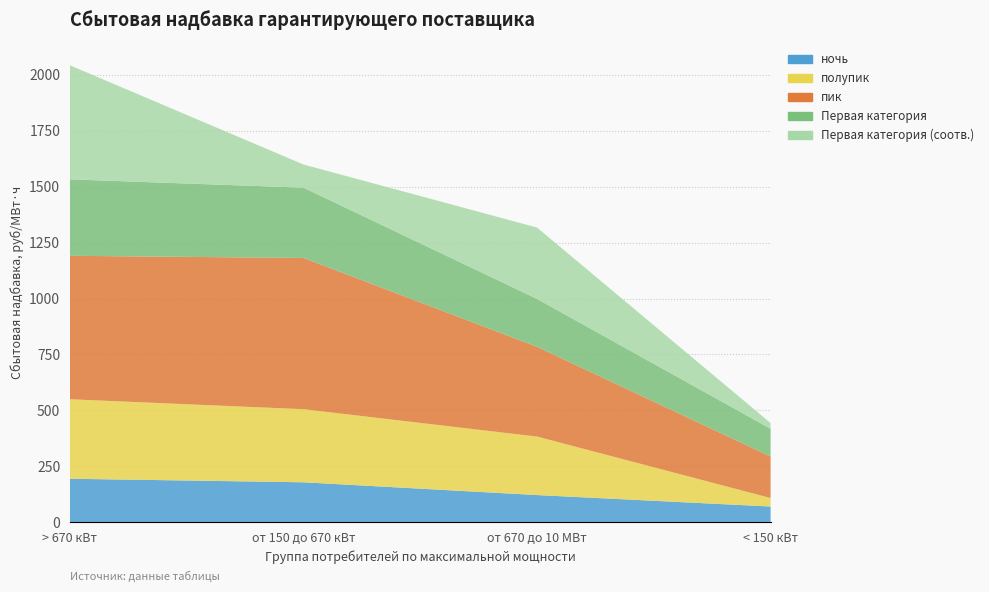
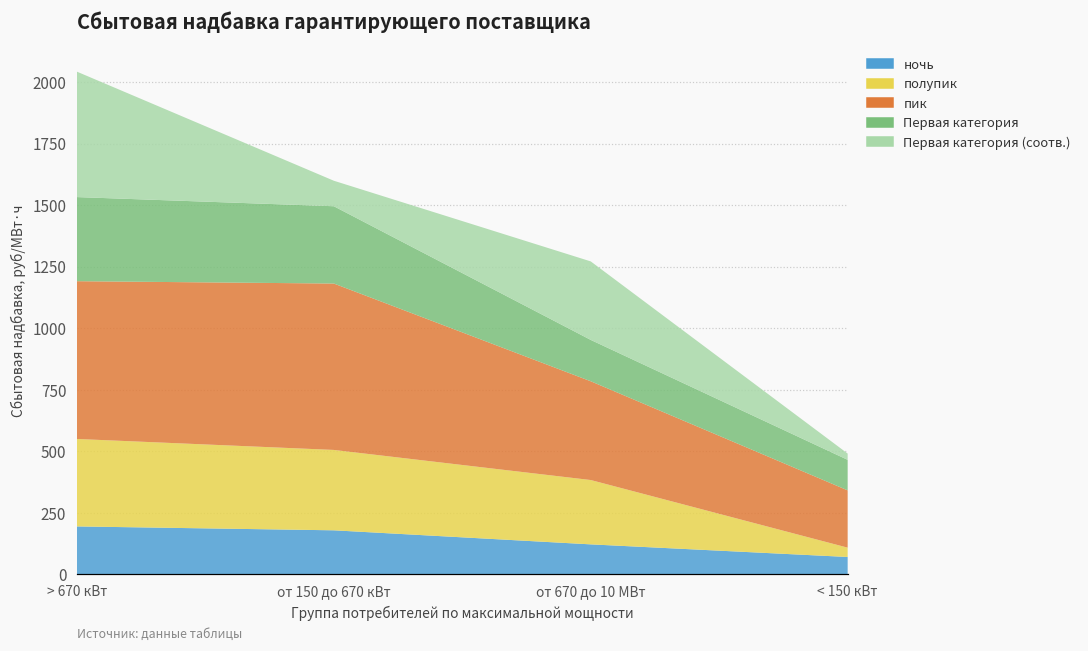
Первая категория, от 670 до 10 МВт: 210 -> 170
пик, < 150 кВт: 190 -> 230
